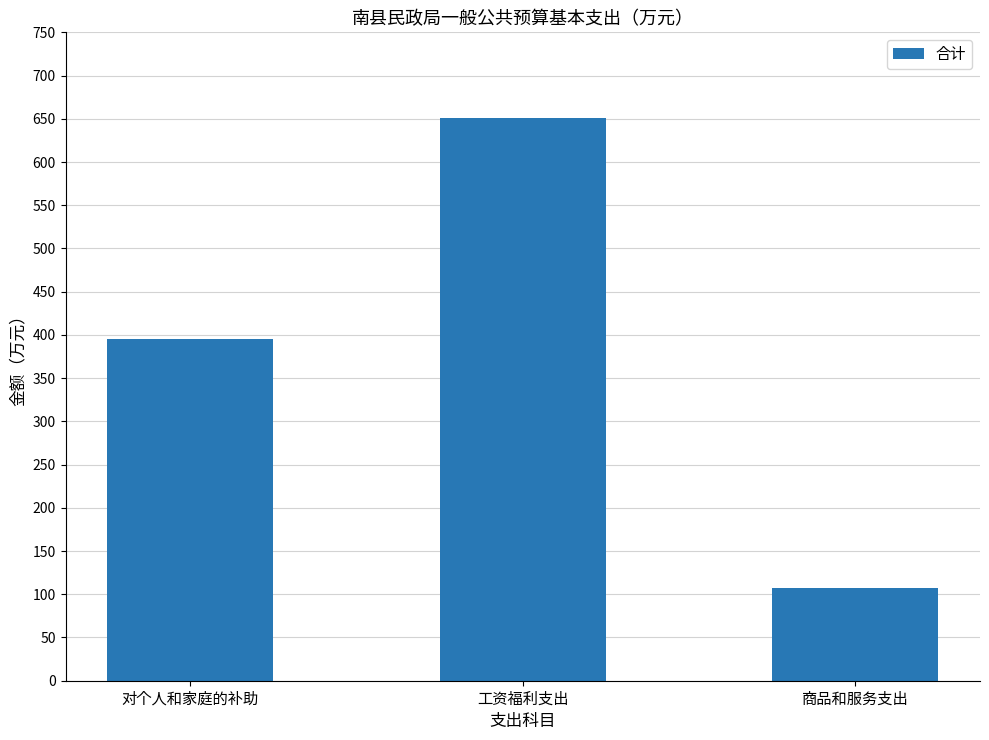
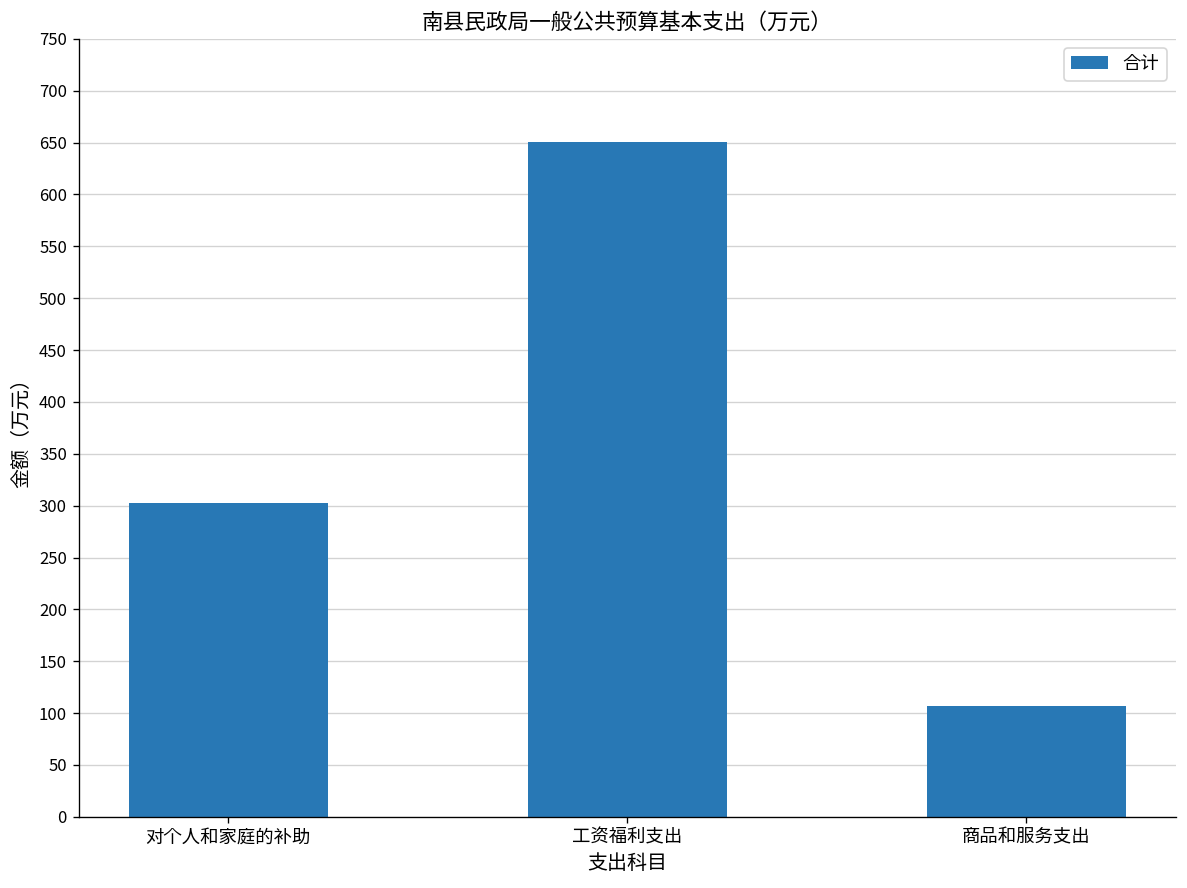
对个人和家庭的补助: 400 -> 300
